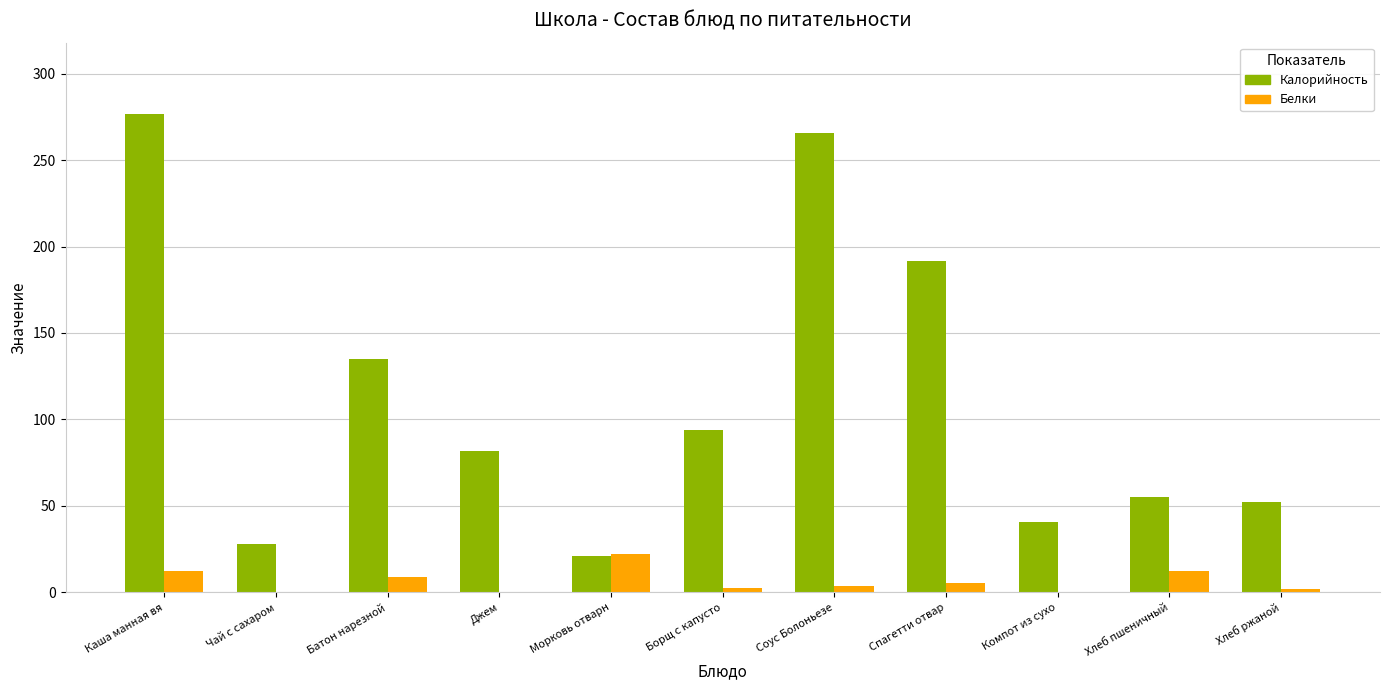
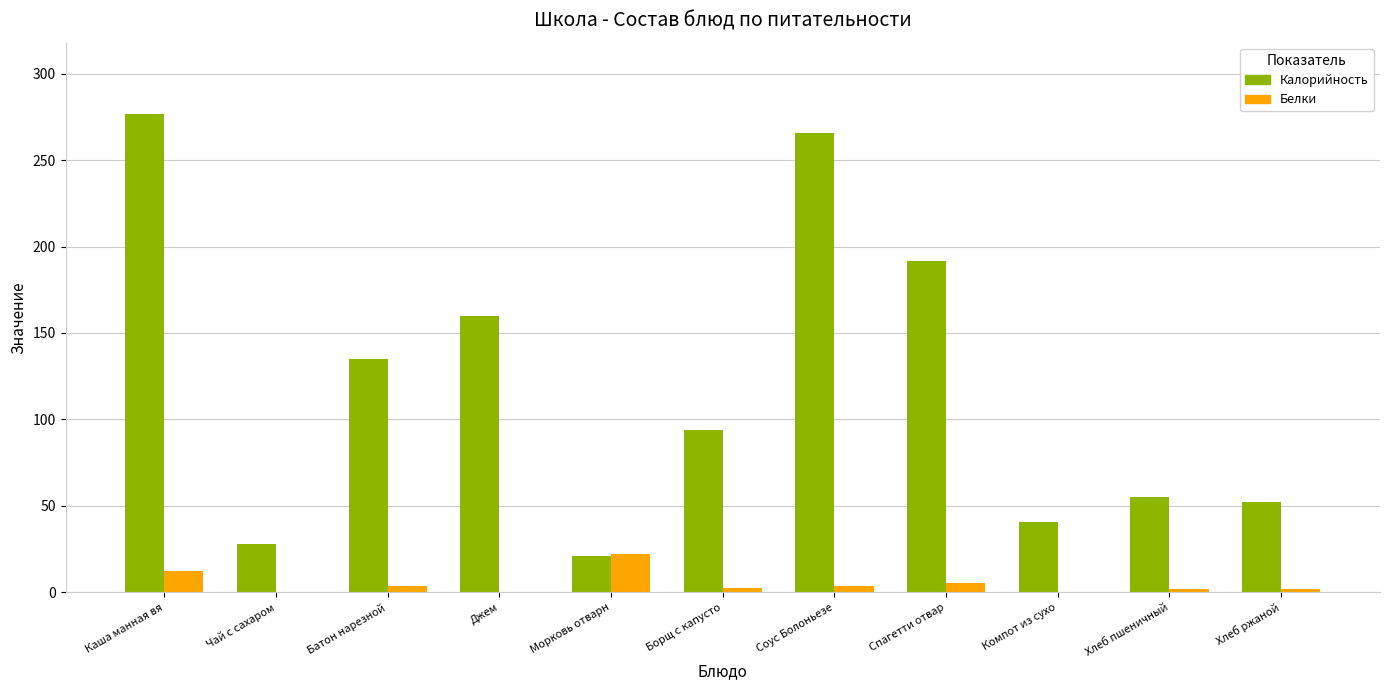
Белки, Батон нарезной: 9 -> 4
Калорийность, Джем: 82 -> 160
Белки, Хлеб пшеничный: 12 -> 2
